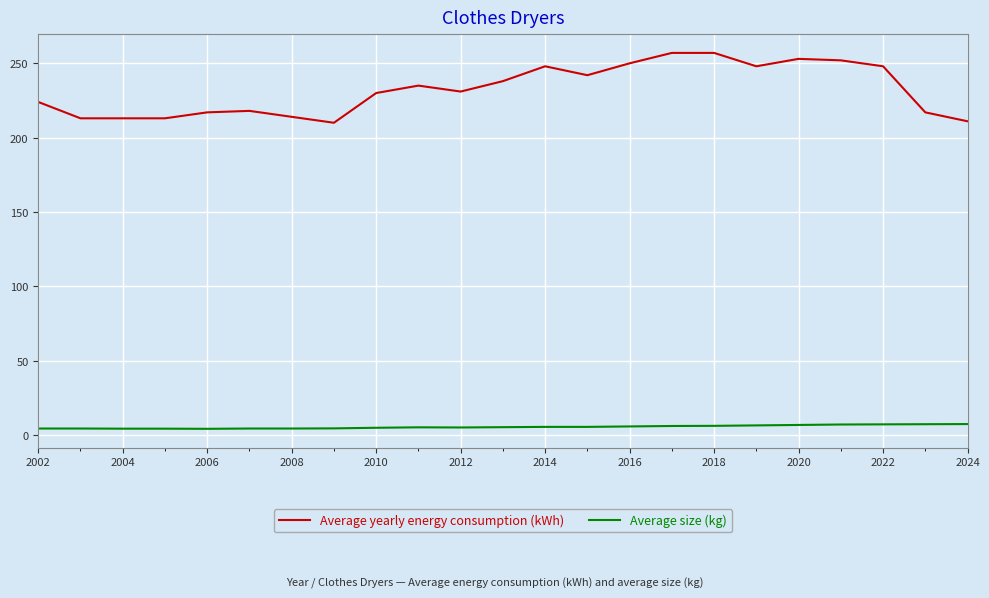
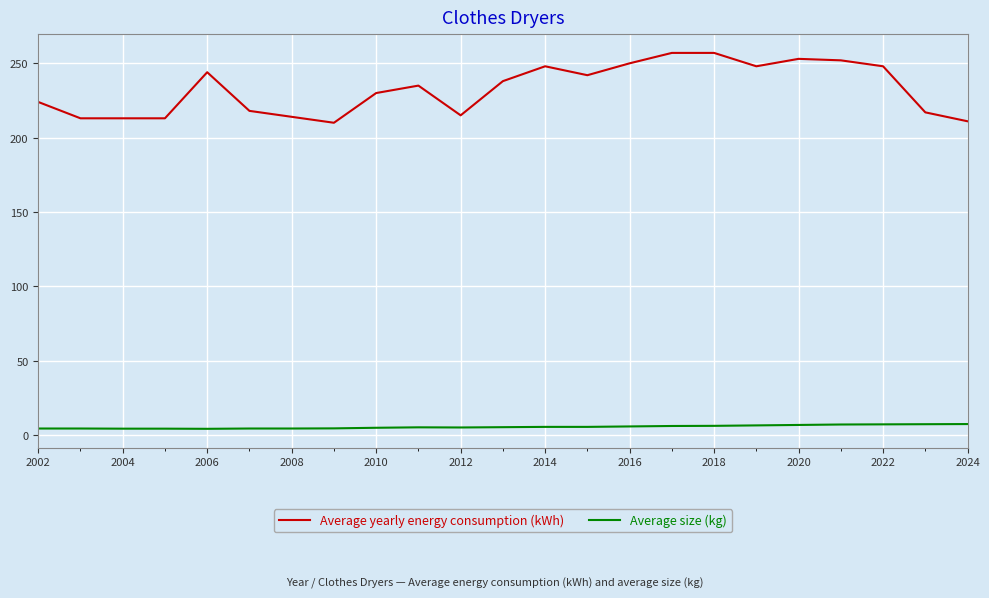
Average yearly energy consumption (kWh), 2006: 217 -> 244
Average yearly energy consumption (kWh), 2012: 231 -> 215
